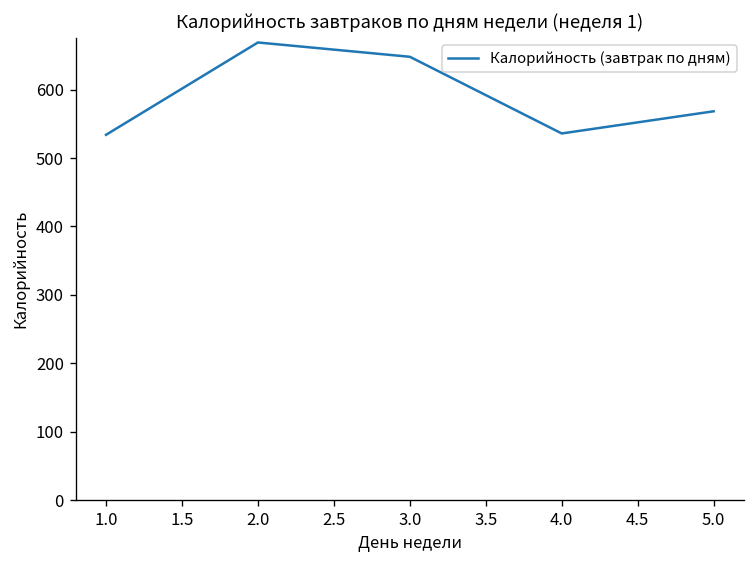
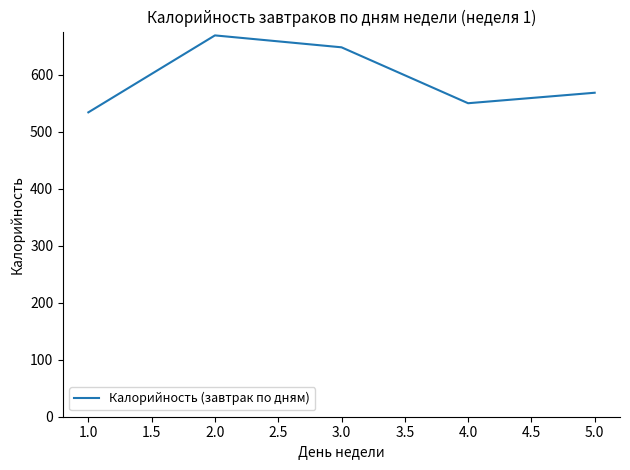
4.0: 540 -> 550
